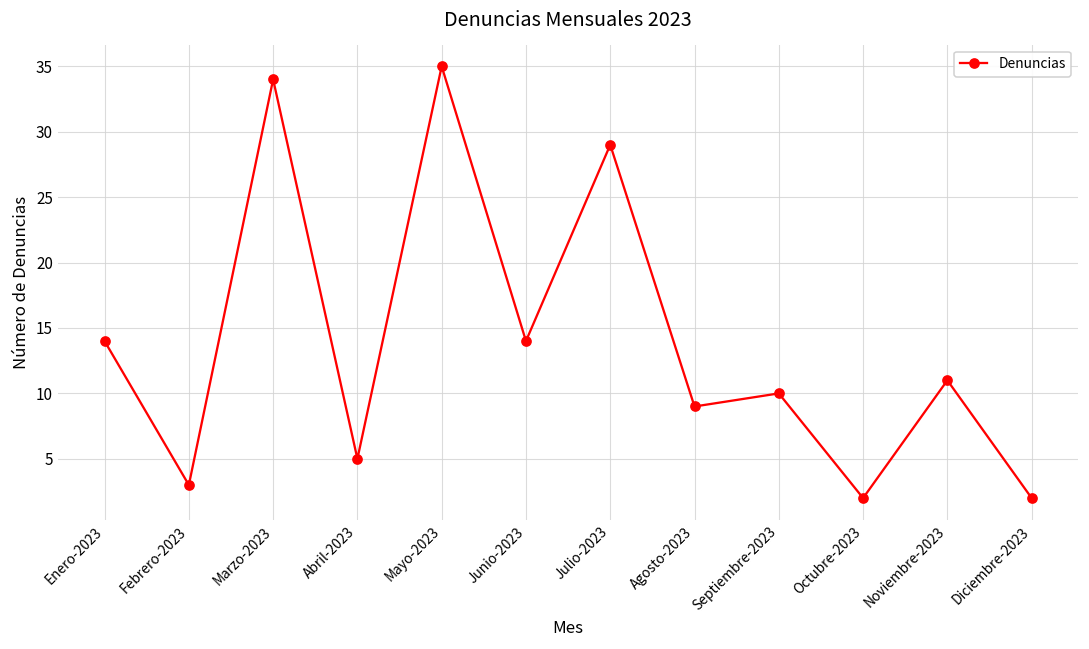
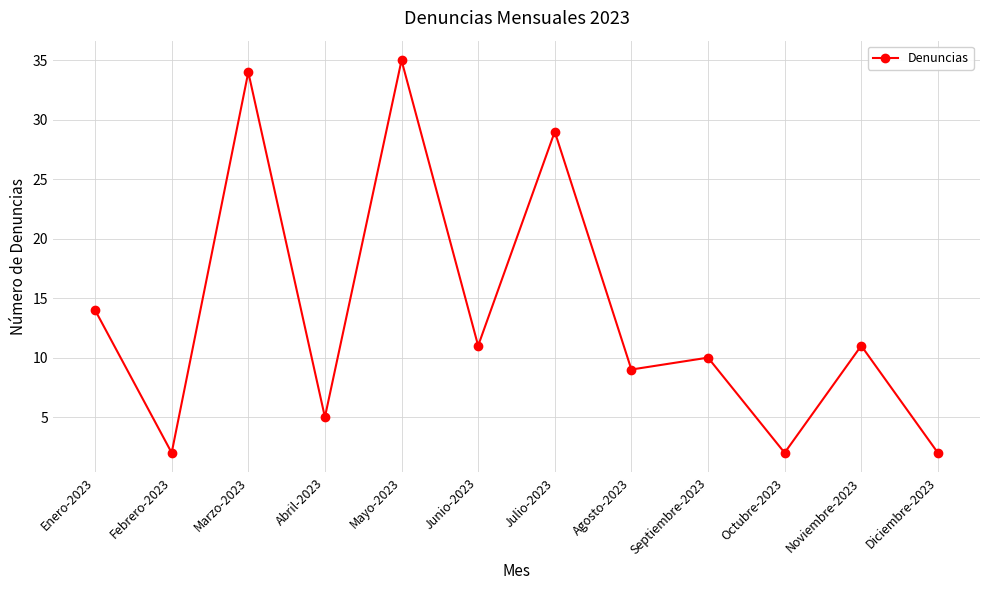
Febrero-2023: 3 -> 2
Junio-2023: 14 -> 11
